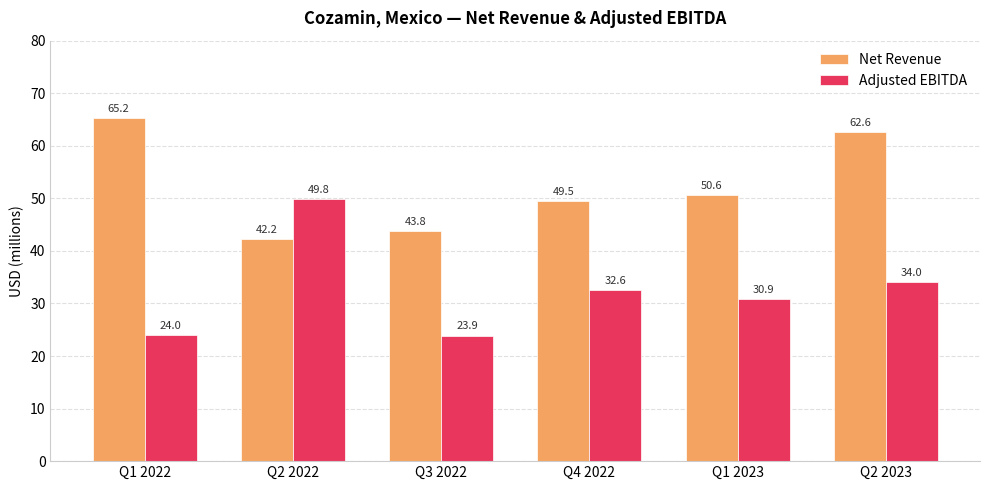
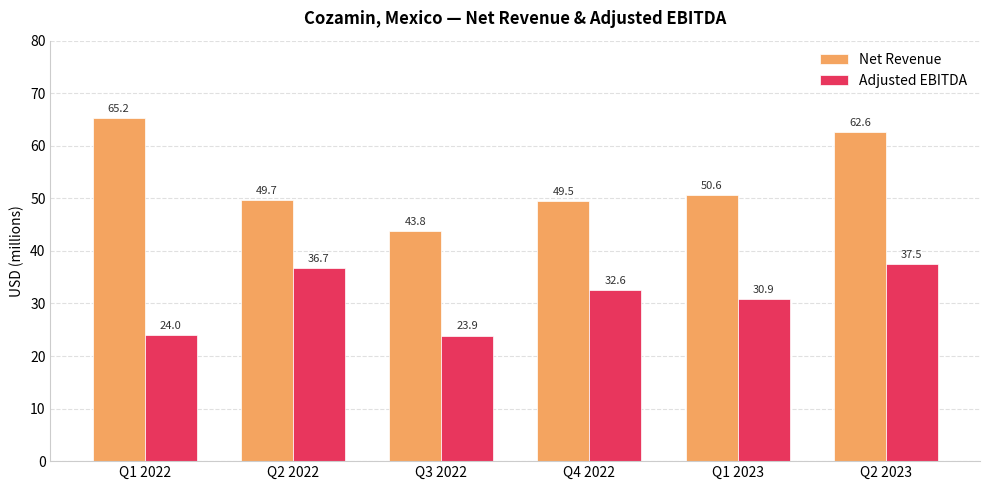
Net Revenue, Q2 2022: 42.2 -> 49.7
Adjusted EBITDA, Q2 2022: 49.8 -> 36.7
Adjusted EBITDA, Q2 2023: 34.0 -> 37.5
